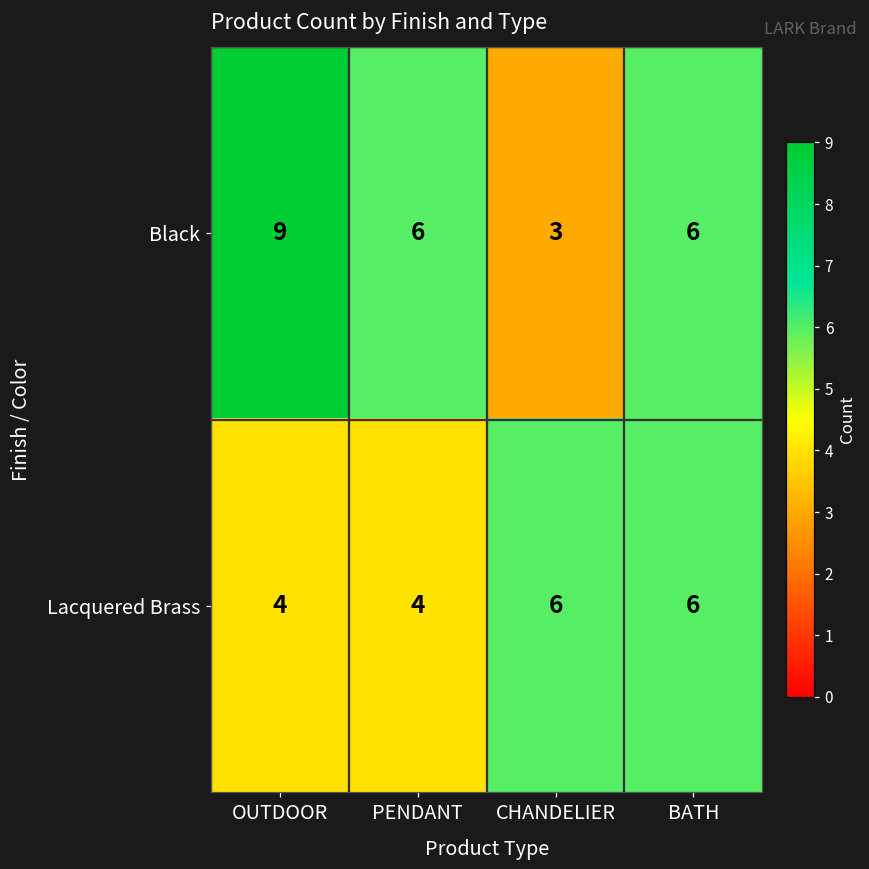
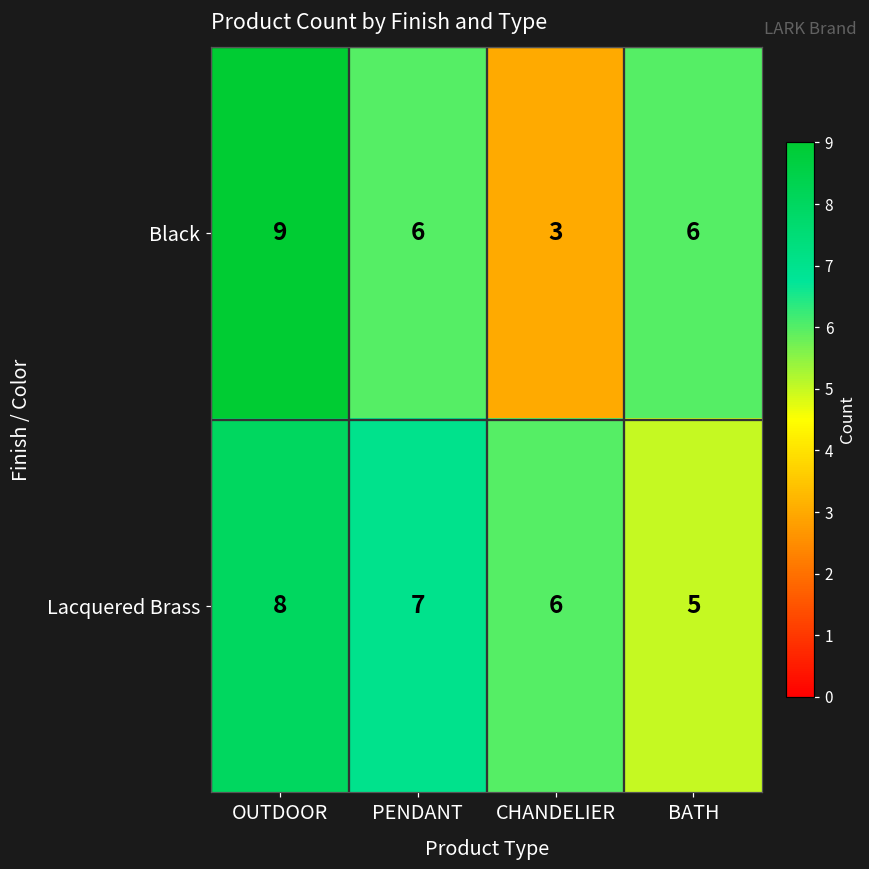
Lacquered Brass, OUTDOOR: 4 -> 8
Lacquered Brass, PENDANT: 4 -> 7
Lacquered Brass, BATH: 6 -> 5
